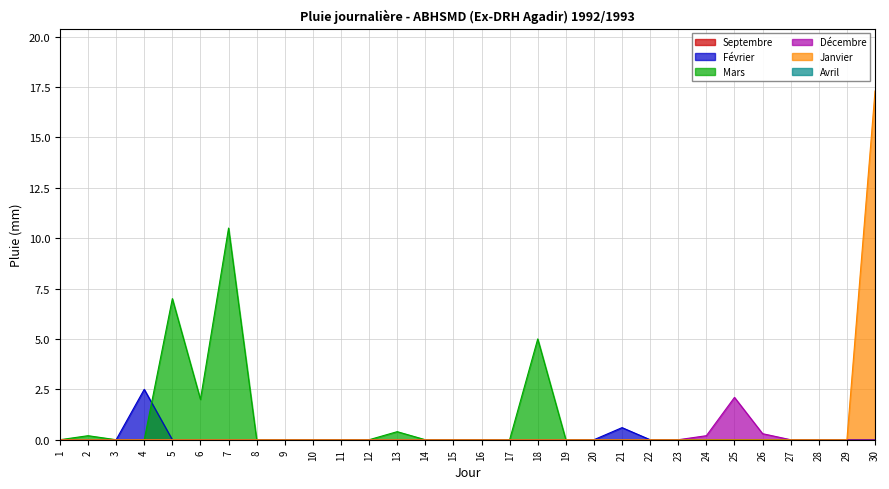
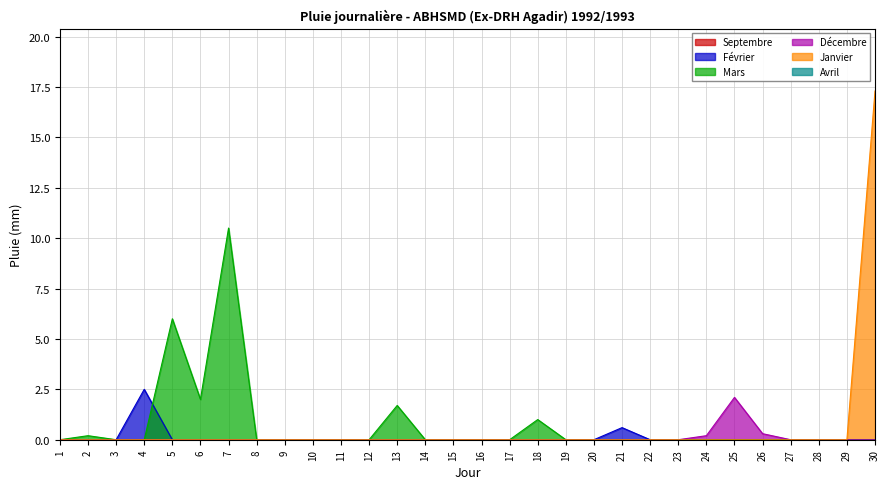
Mars, 5: 7 -> 6
Mars, 13: 0.4 -> 1.7
Mars, 18: 5 -> 1
